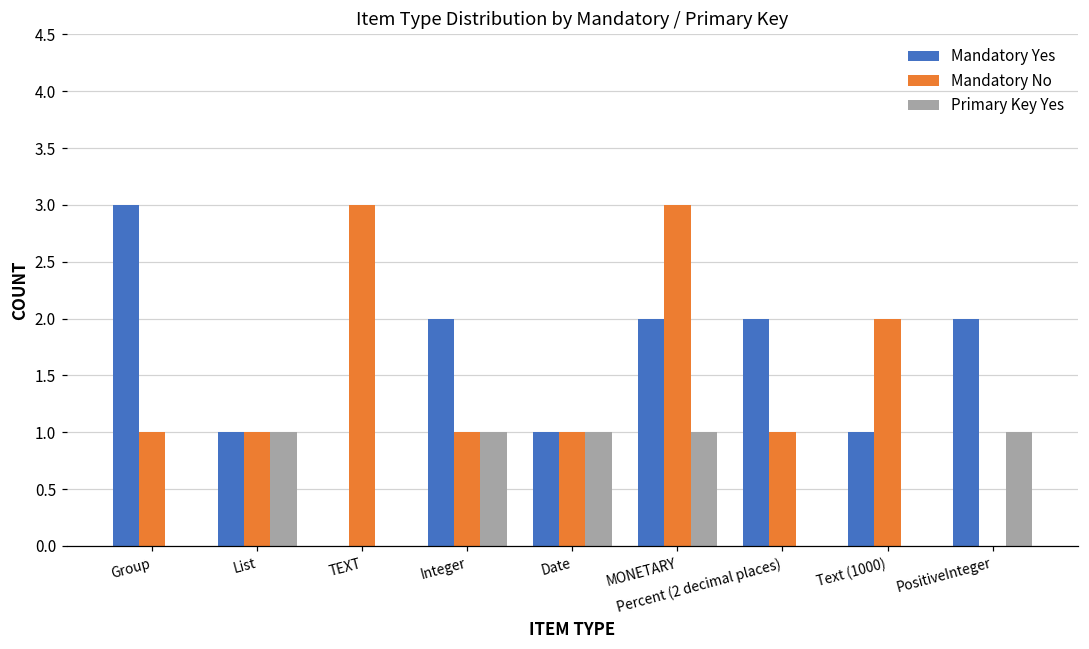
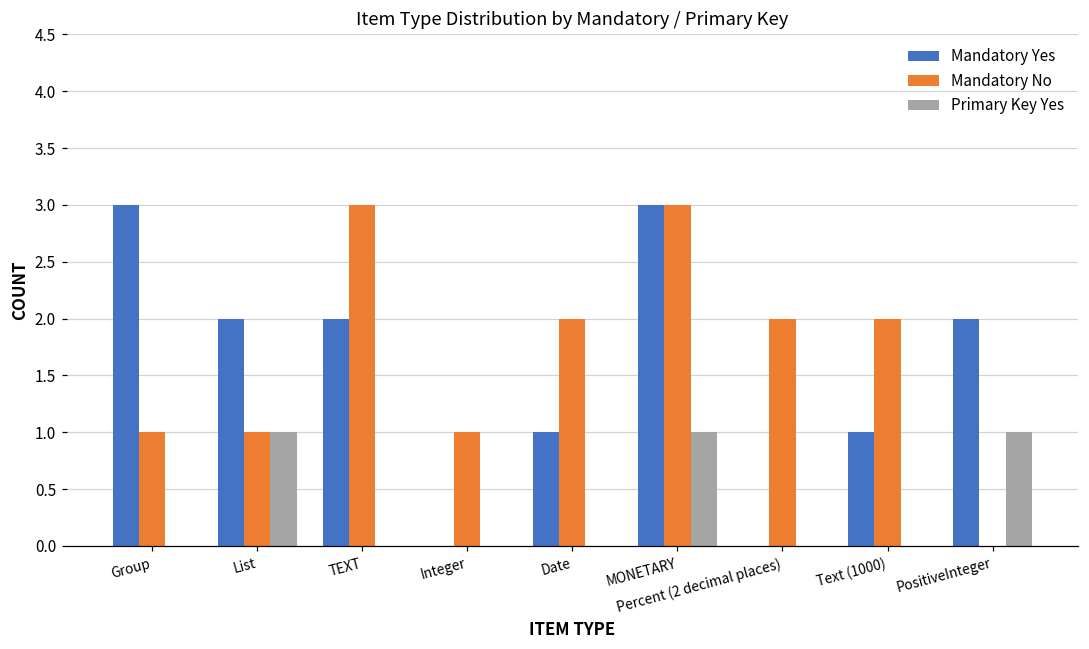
Mandatory Yes, List: 1 -> 2
Mandatory Yes, TEXT: 0 -> 2
Mandatory Yes, Integer: 2 -> 0
Primary Key Yes, Integer: 1 -> 0
Mandatory No, Date: 1 -> 2
Primary Key Yes, Date: 1 -> 0
Mandatory Yes, MONETARY: 2 -> 3
Mandatory Yes, Percent (2 decimal places): 2 -> 0
Mandatory No, Percent (2 decimal places): 1 -> 2
